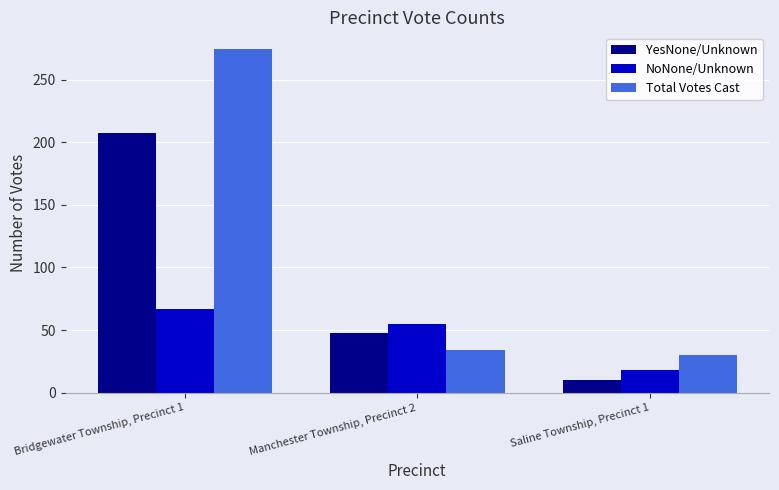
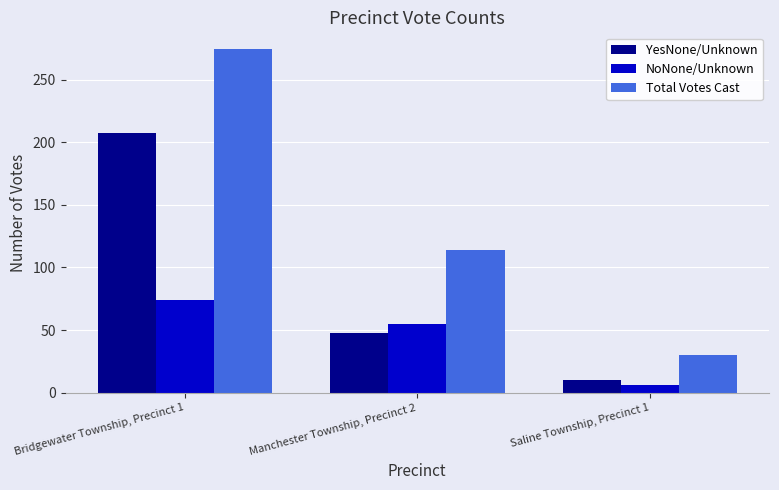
NoNone/Unknown, Bridgewater Township, Precinct 1: 67 -> 74
Total Votes Cast, Manchester Township, Precinct 2: 34 -> 114
NoNone/Unknown, Saline Township, Precinct 1: 18 -> 6
